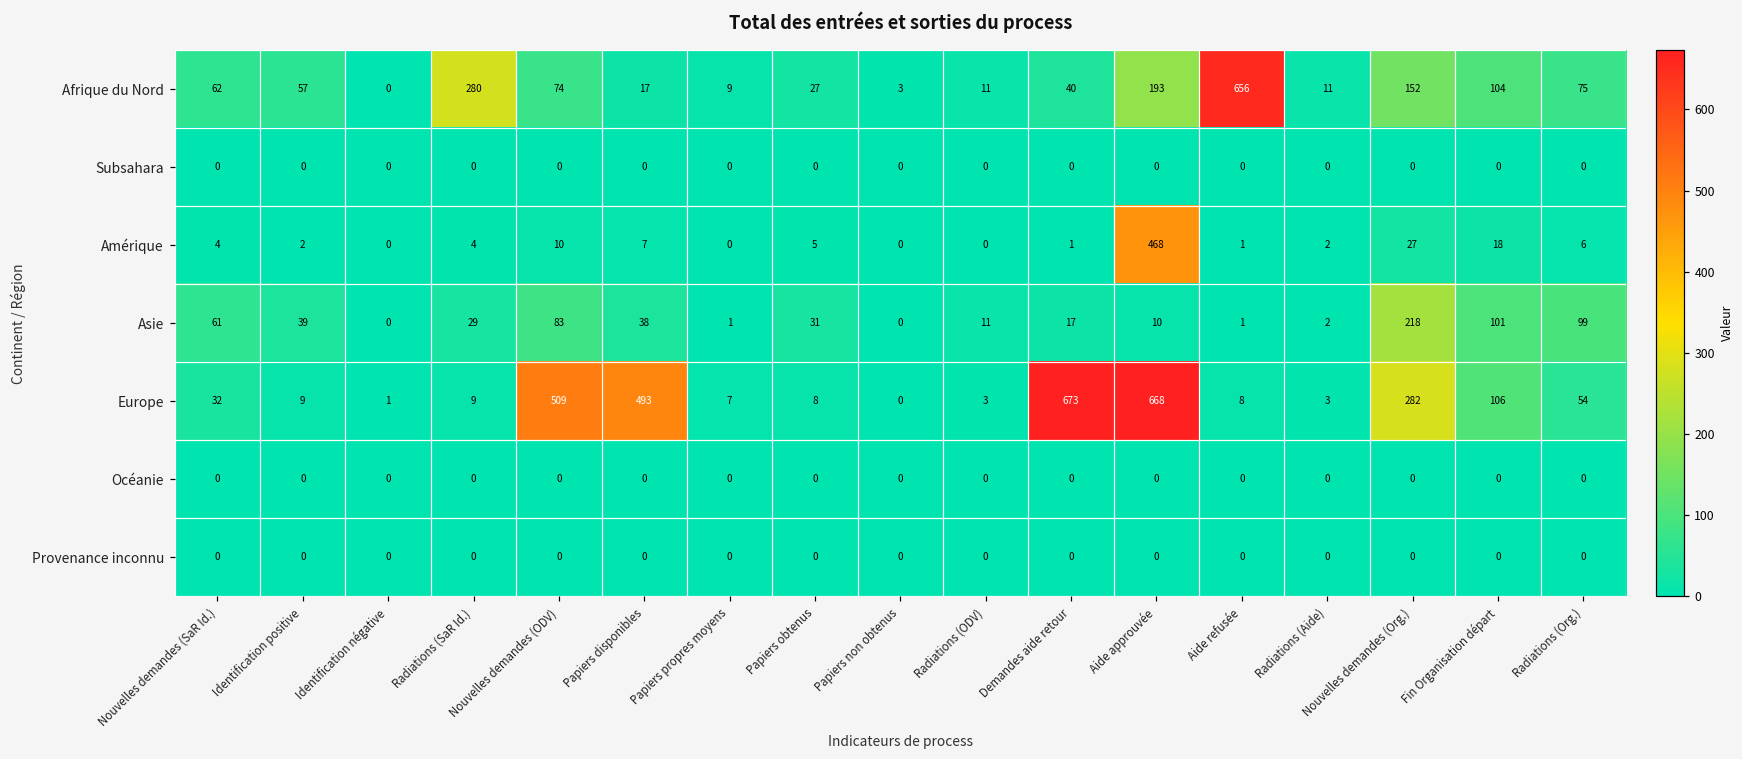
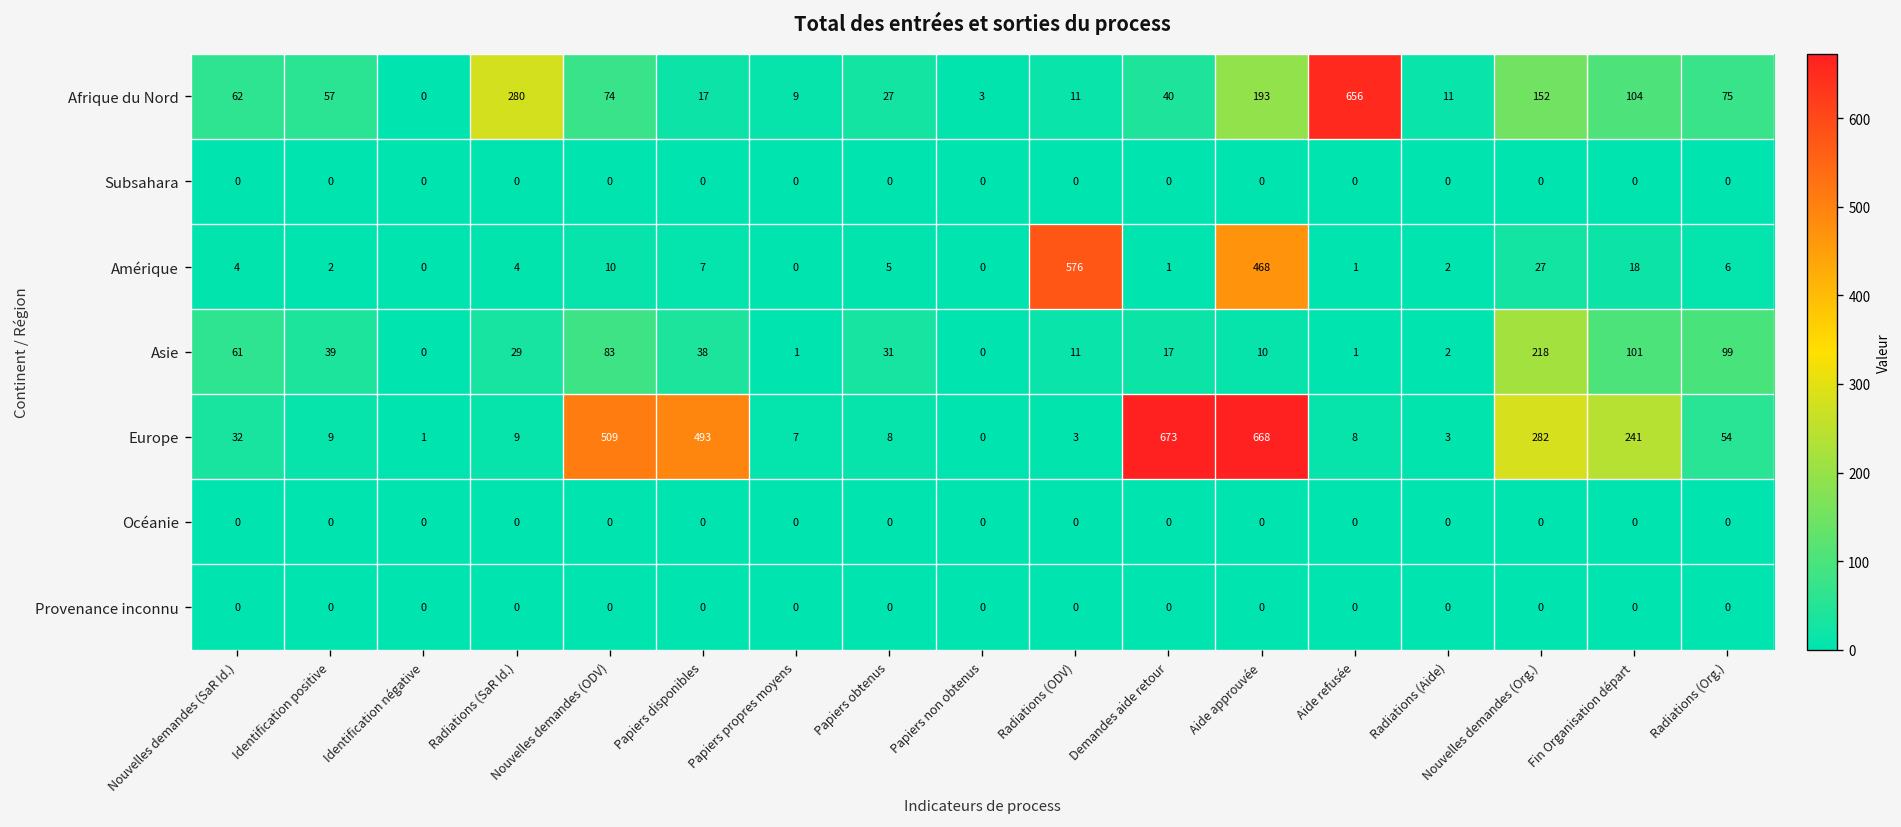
Amérique, Radiations (ODV): 0 -> 576
Europe, Fin Organisation départ: 106 -> 241
